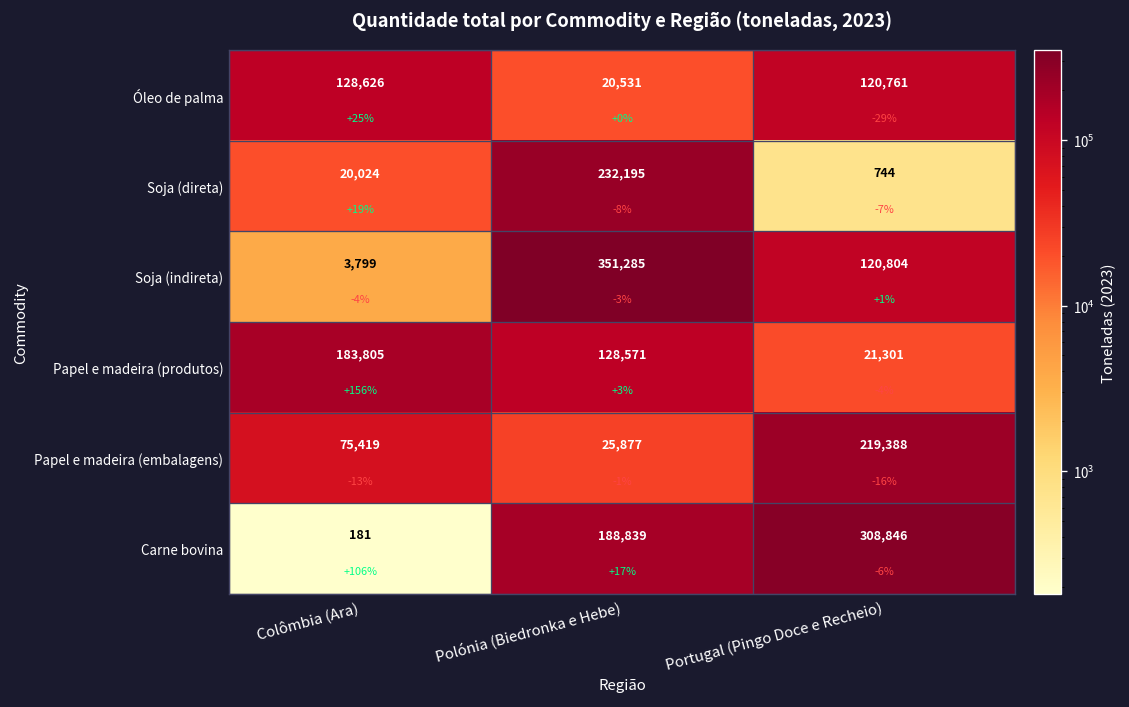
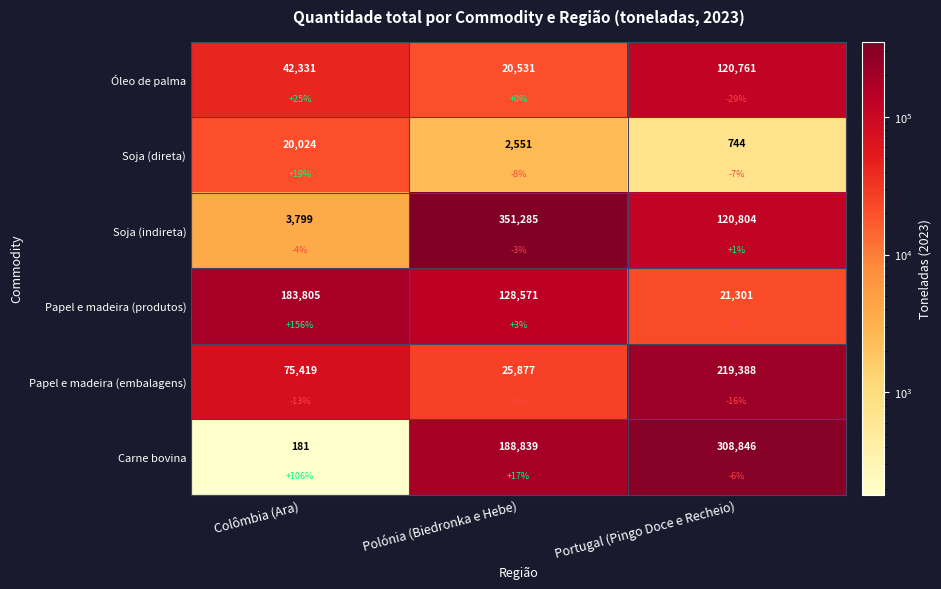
Óleo de palma, Colômbia (Ara): 128,626 -> 42,331
Soja (direta), Polónia (Biedronka e Hebe): 232,195 -> 2,551
